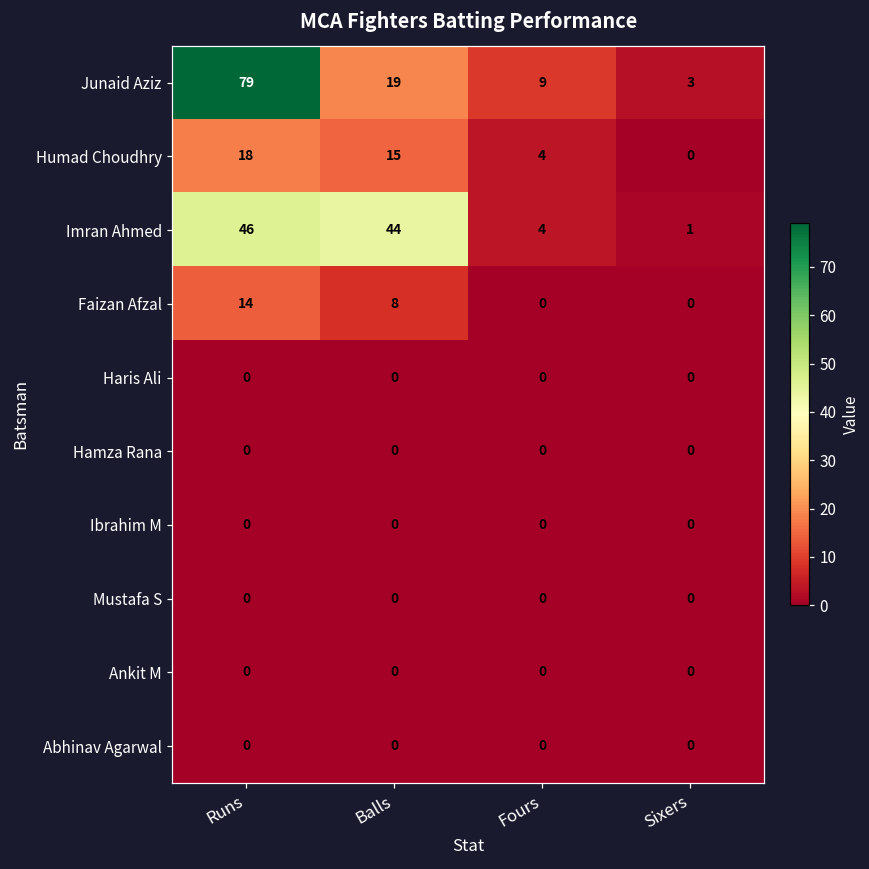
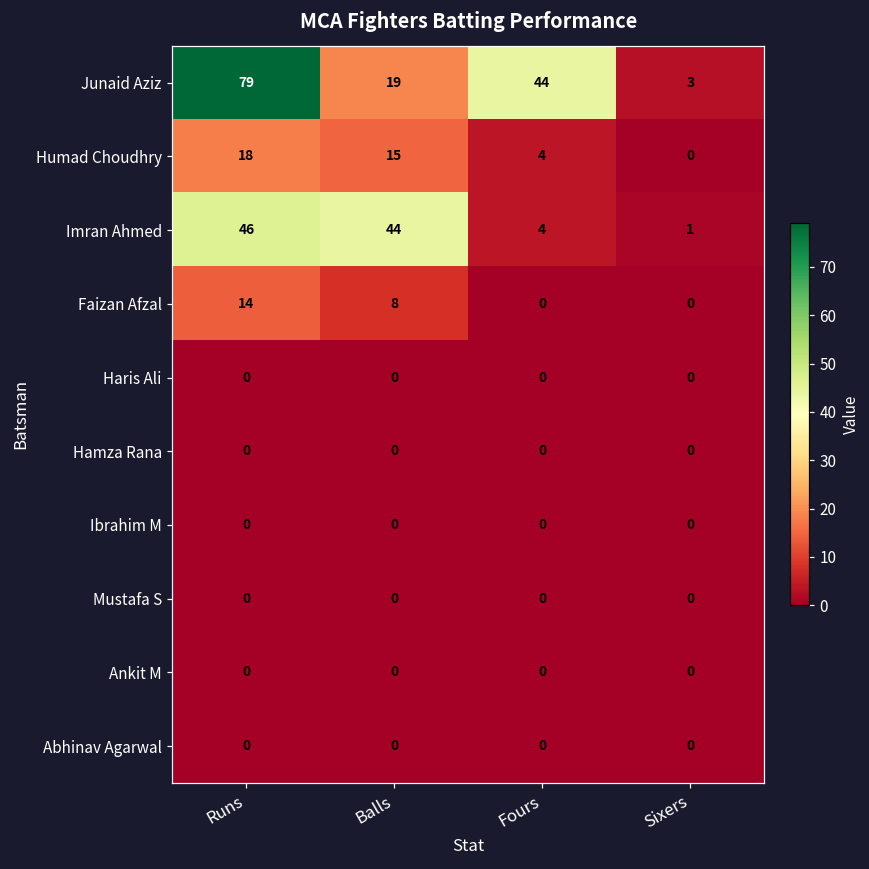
Junaid Aziz, Fours: 9 -> 44
